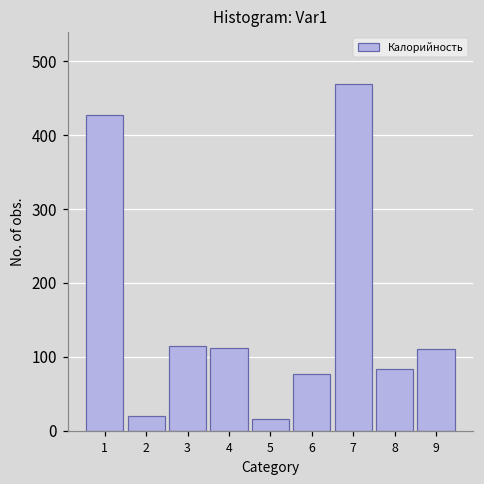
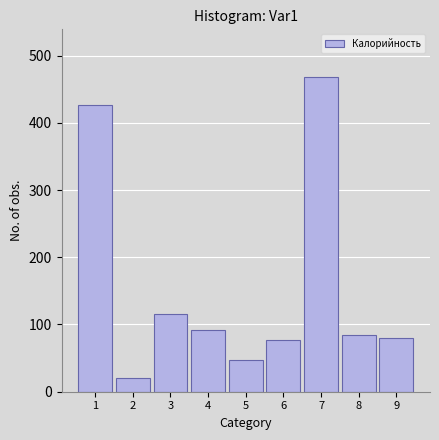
4: 110 -> 90
5: 20 -> 50
9: 110 -> 80
